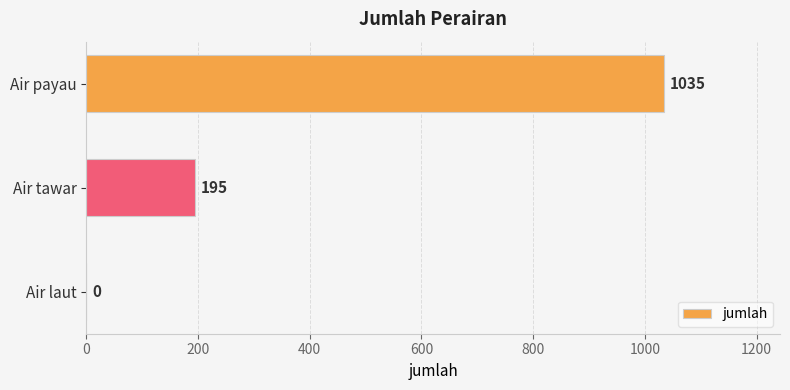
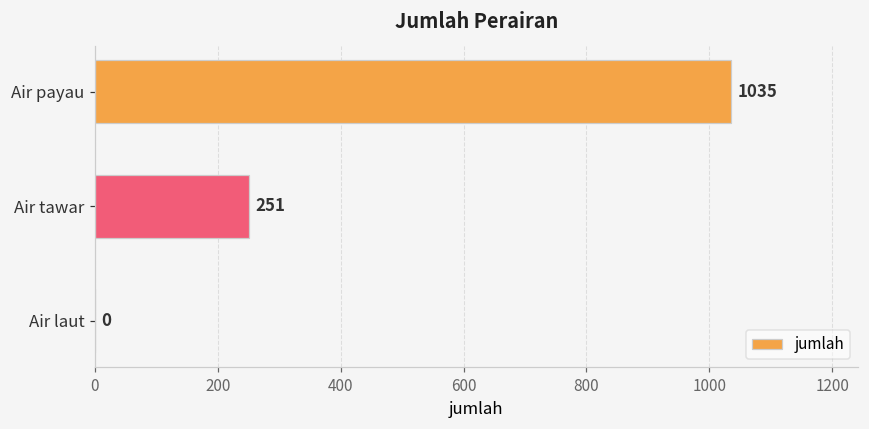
Air tawar: 195 -> 251
